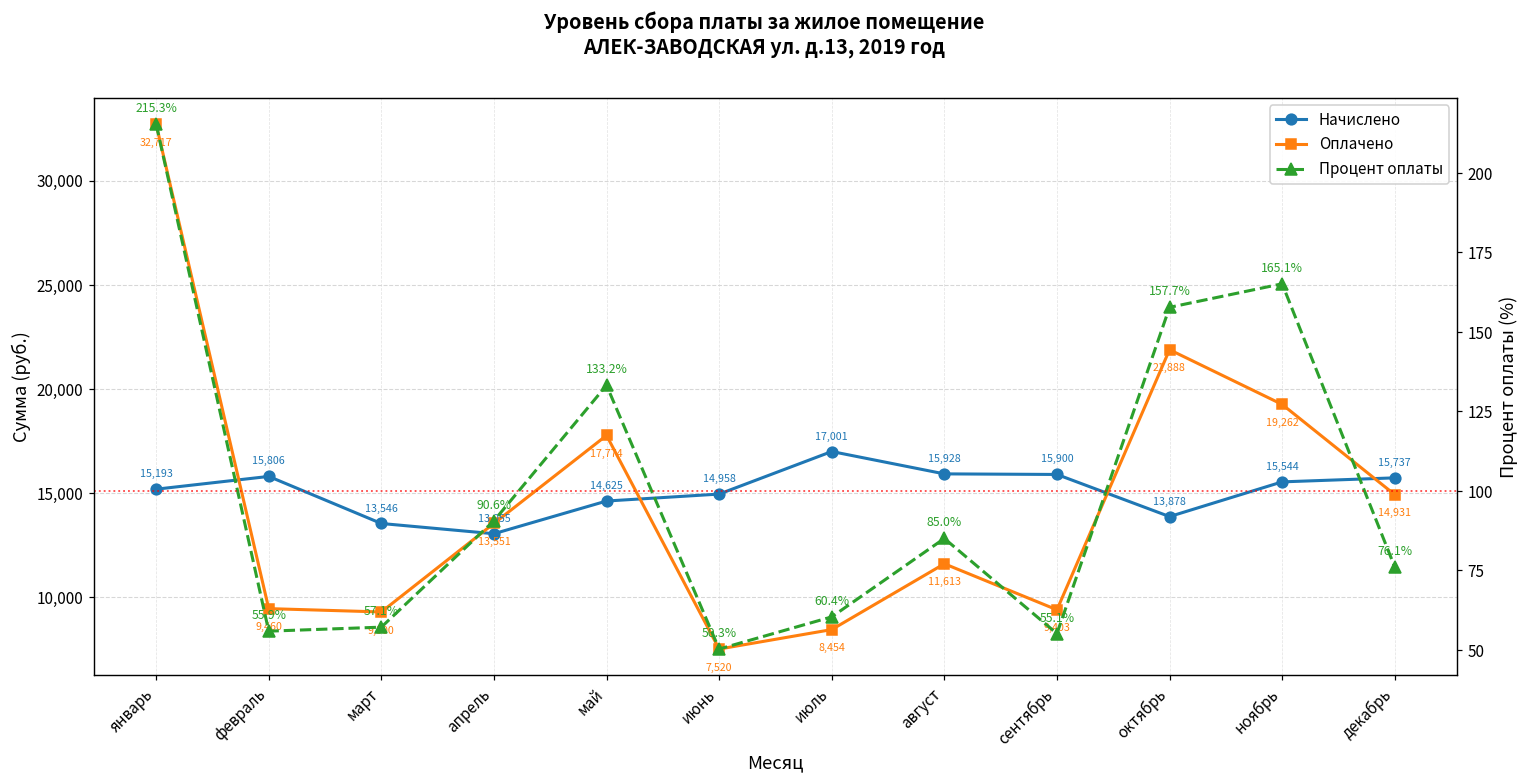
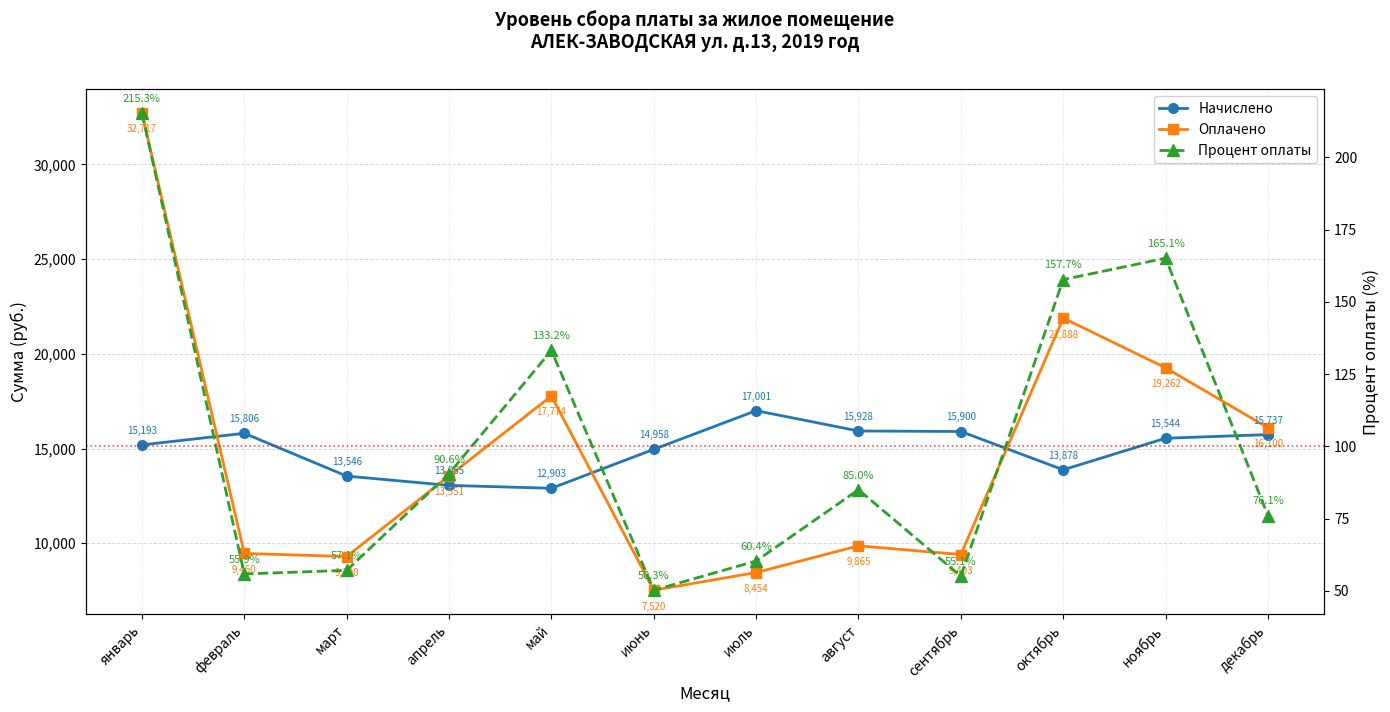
Начислено, май: 14,625 -> 12,903
Оплачено, август: 11,613 -> 9,865
Оплачено, декабрь: 14,931 -> 16,100
